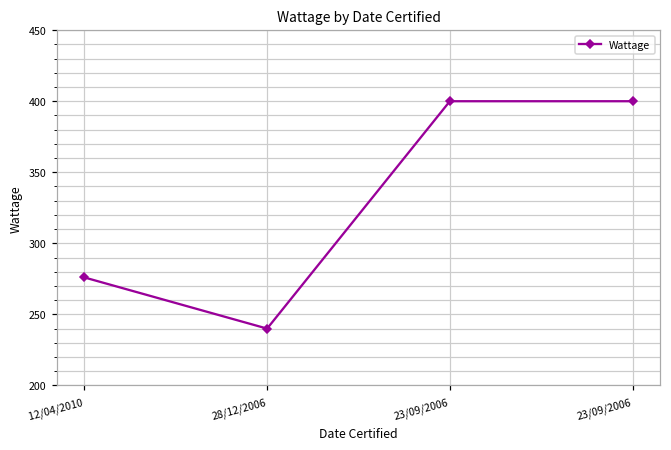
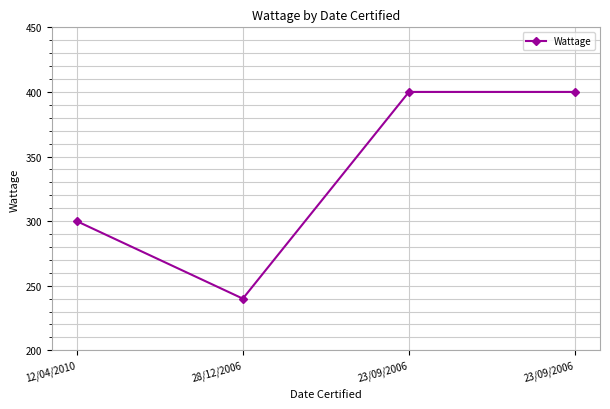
12/04/2010: 276 -> 300
